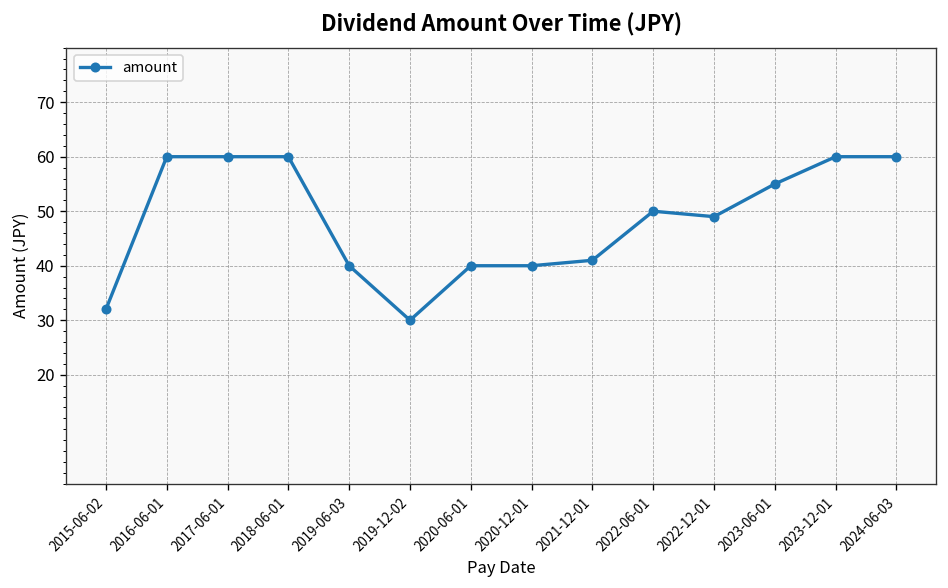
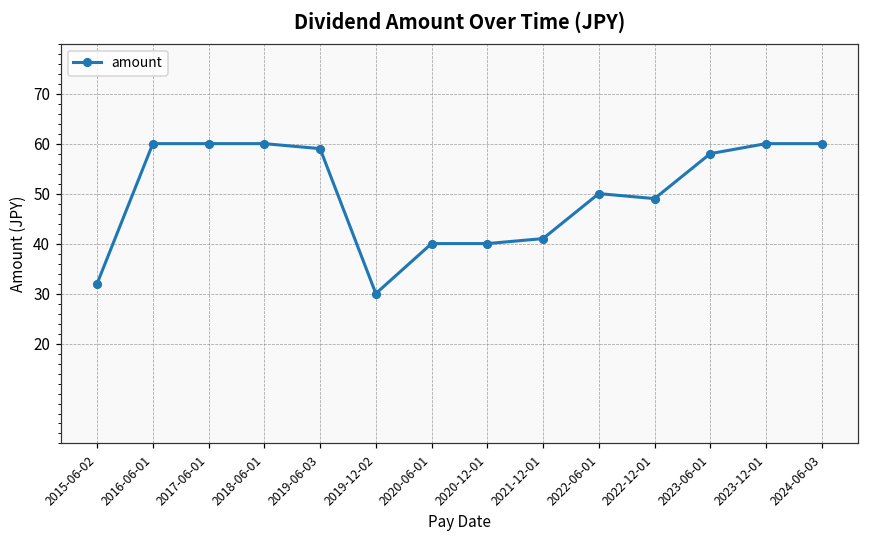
2019-06-03: 40 -> 59
2023-06-01: 55 -> 58
